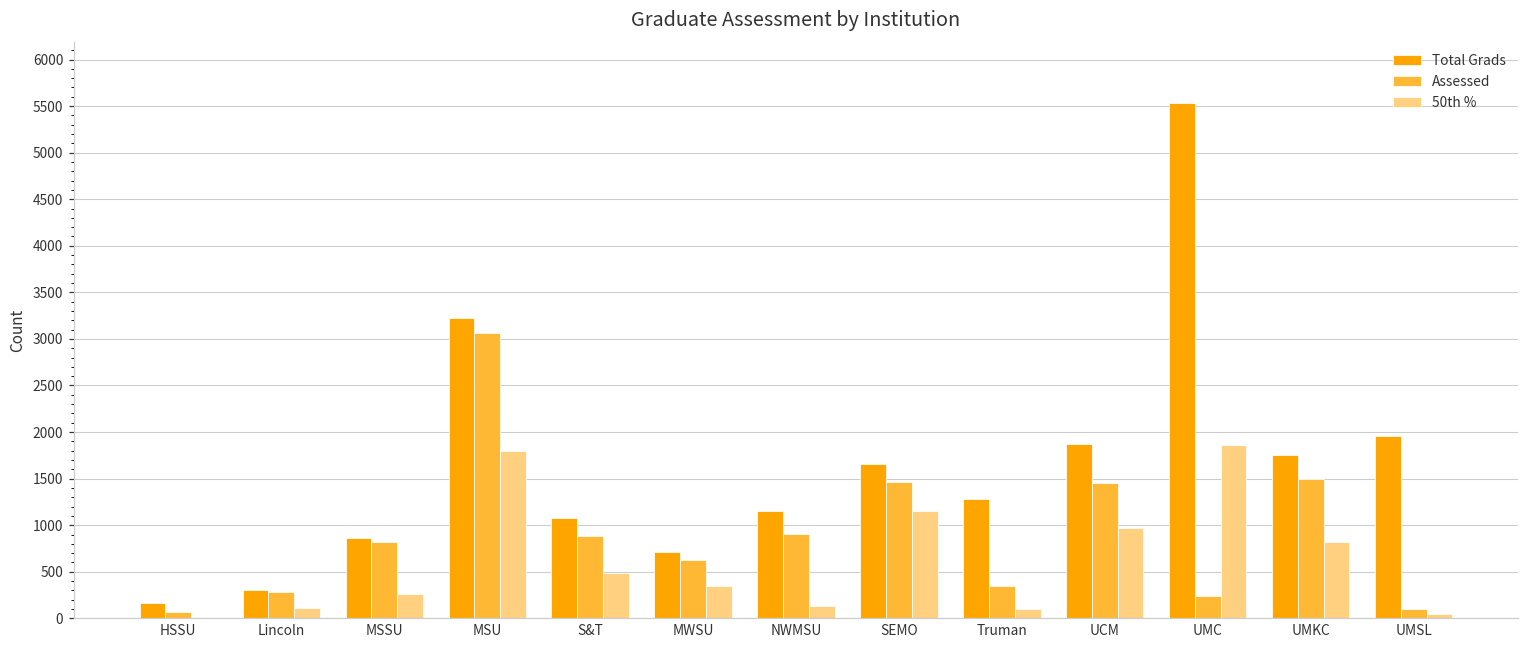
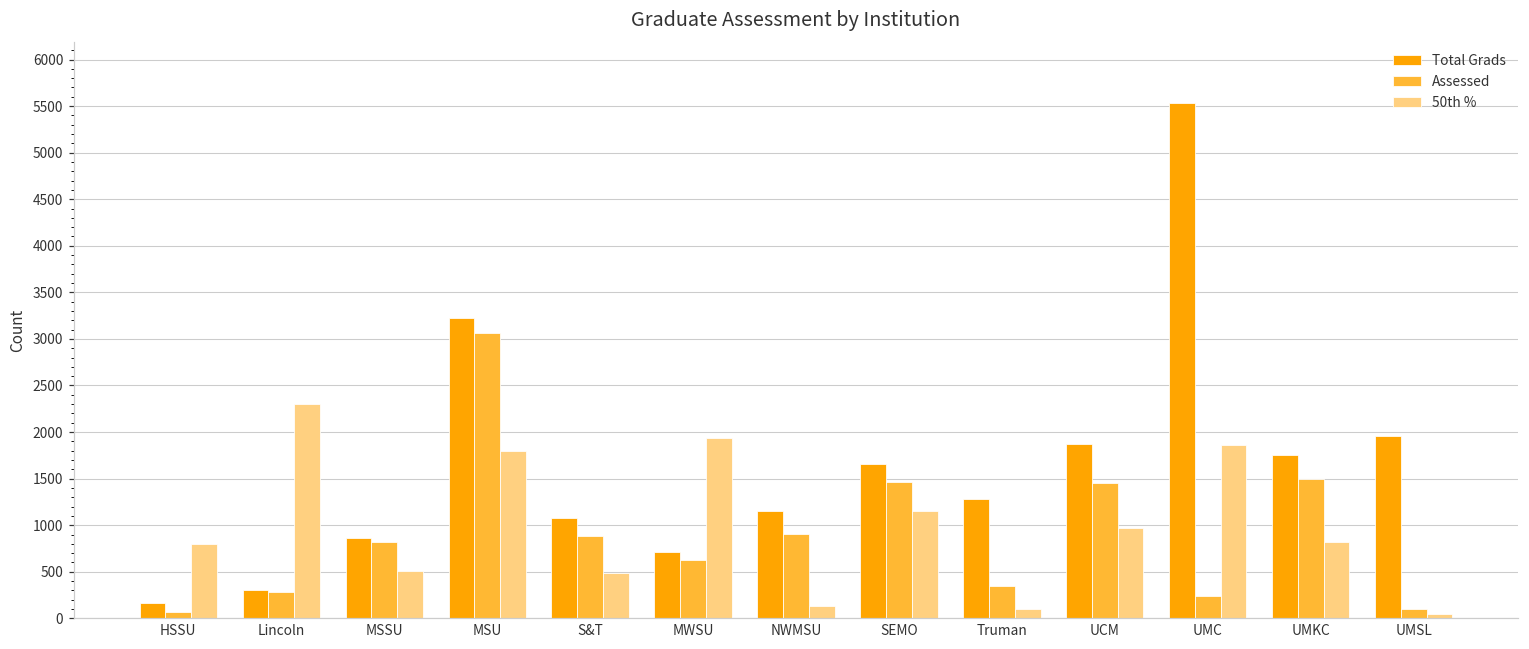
50th %, HSSU: 0 -> 800
50th %, Lincoln: 100 -> 2300
50th %, MSSU: 300 -> 500
50th %, MWSU: 300 -> 1900
